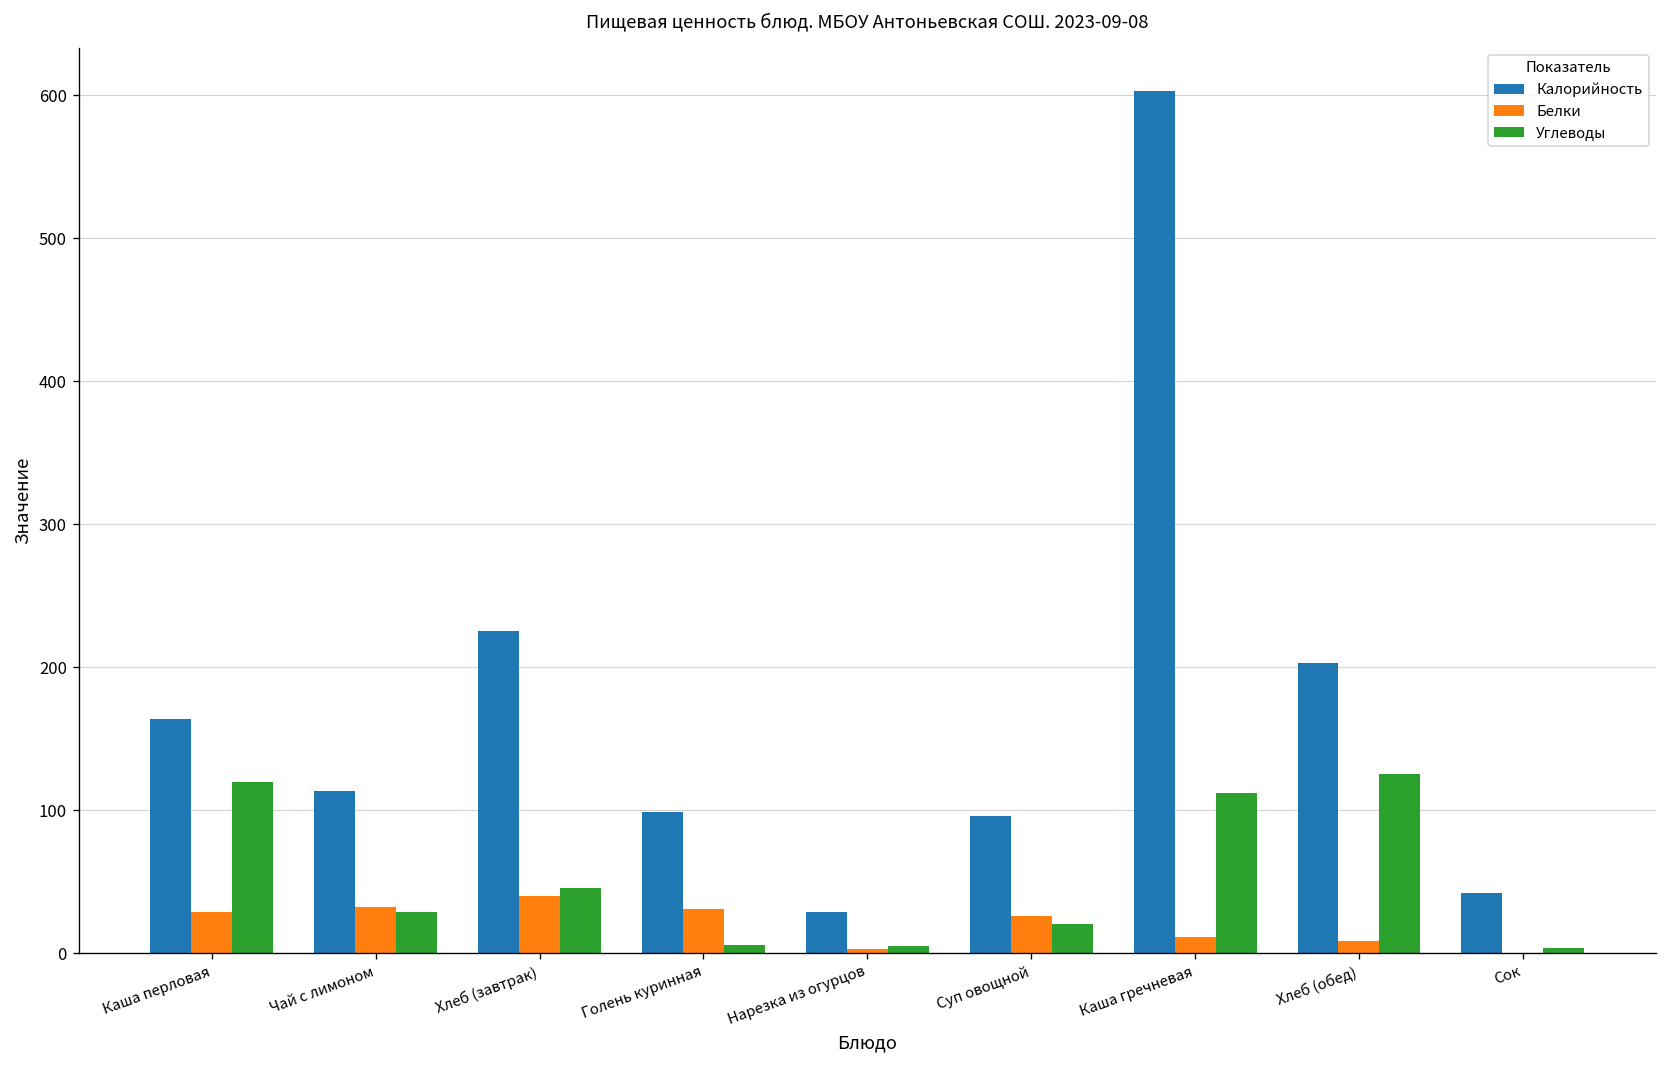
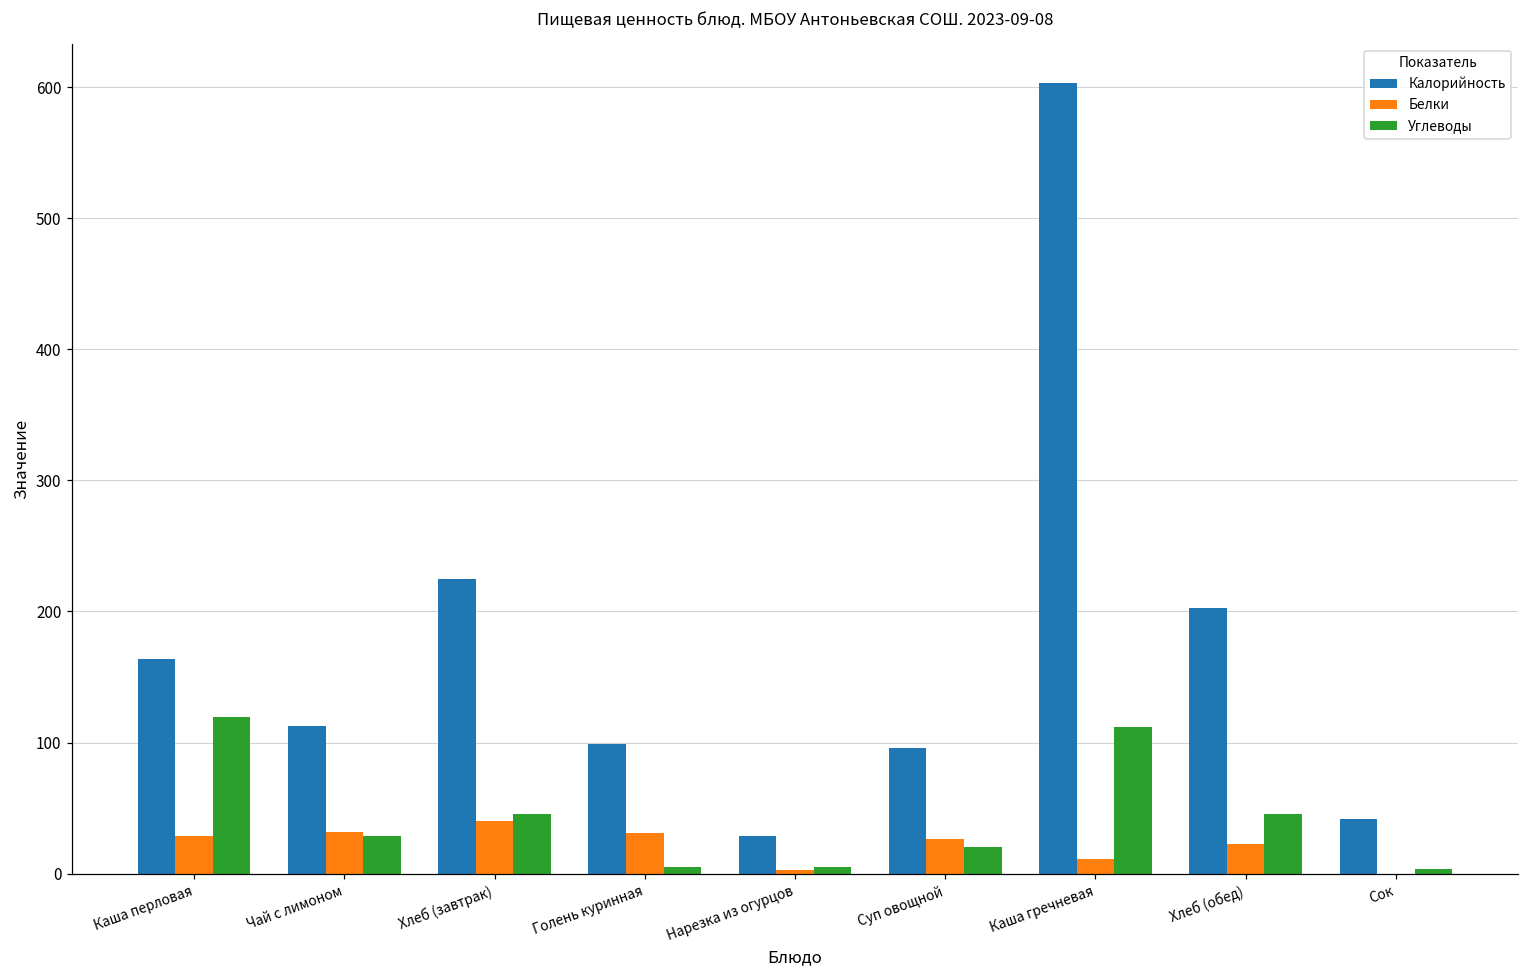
Белки, Хлеб (обед): 8 -> 22
Углеводы, Хлеб (обед): 125 -> 46
